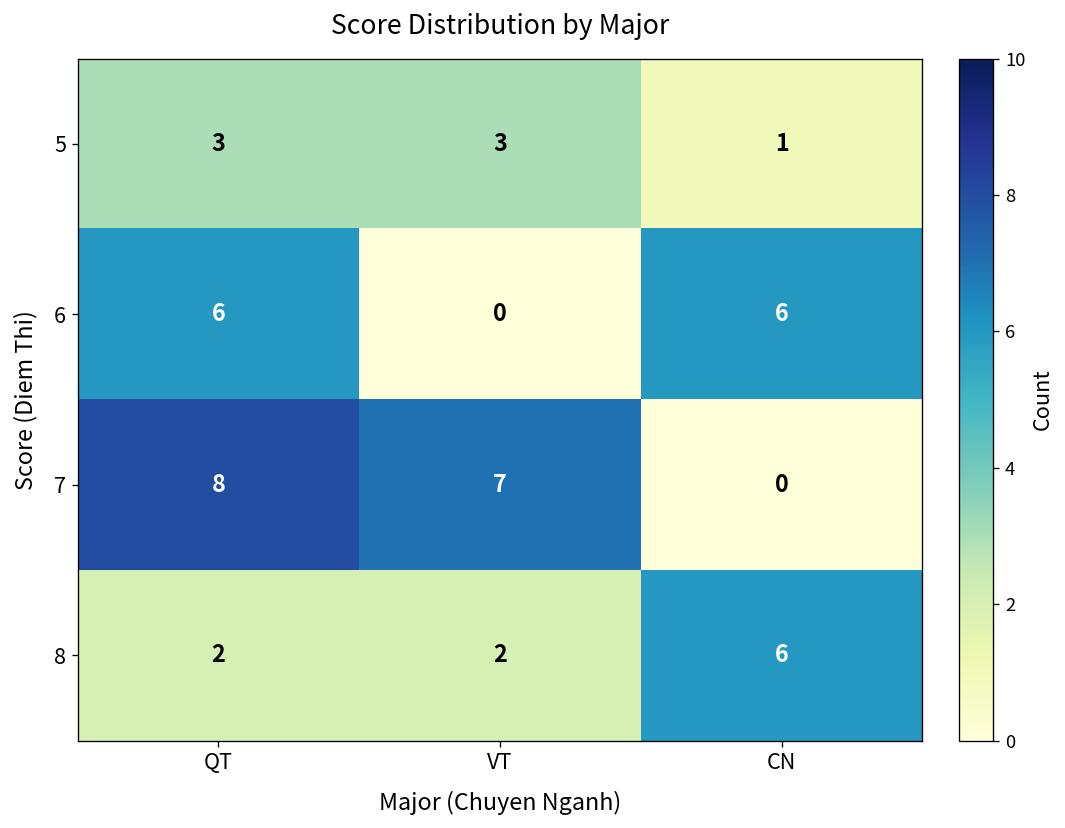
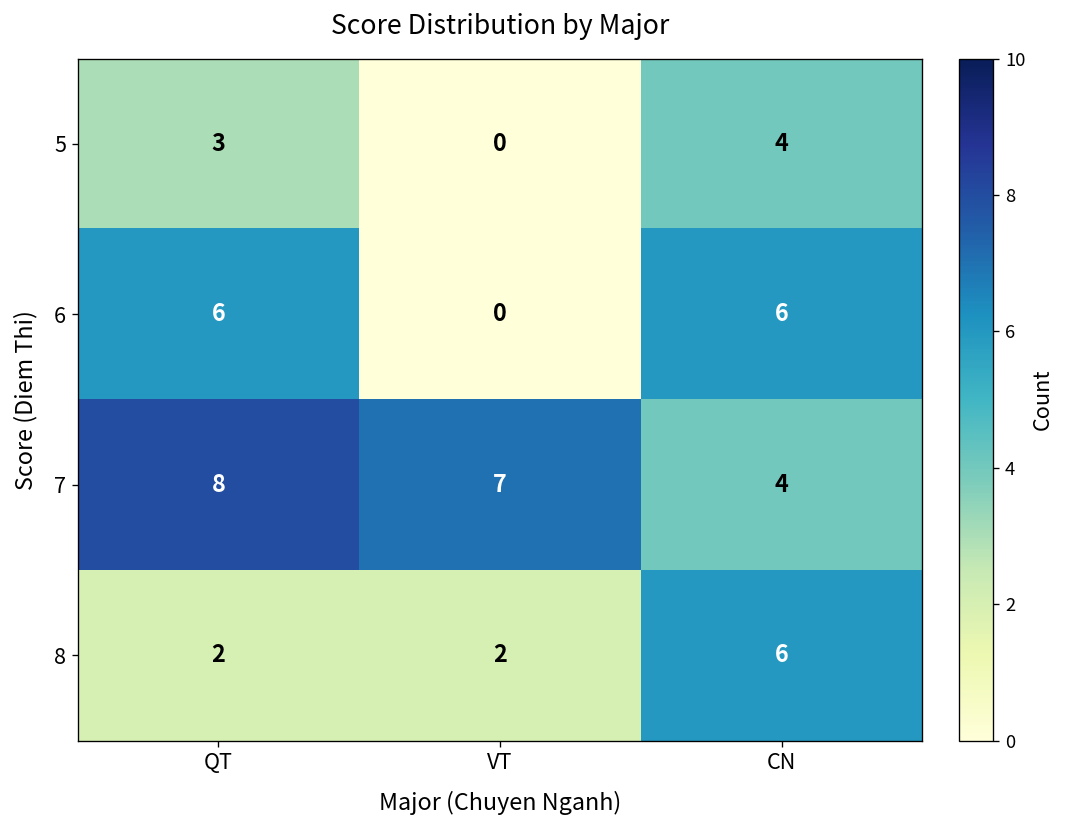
5, VT: 3 -> 0
5, CN: 1 -> 4
7, CN: 0 -> 4
